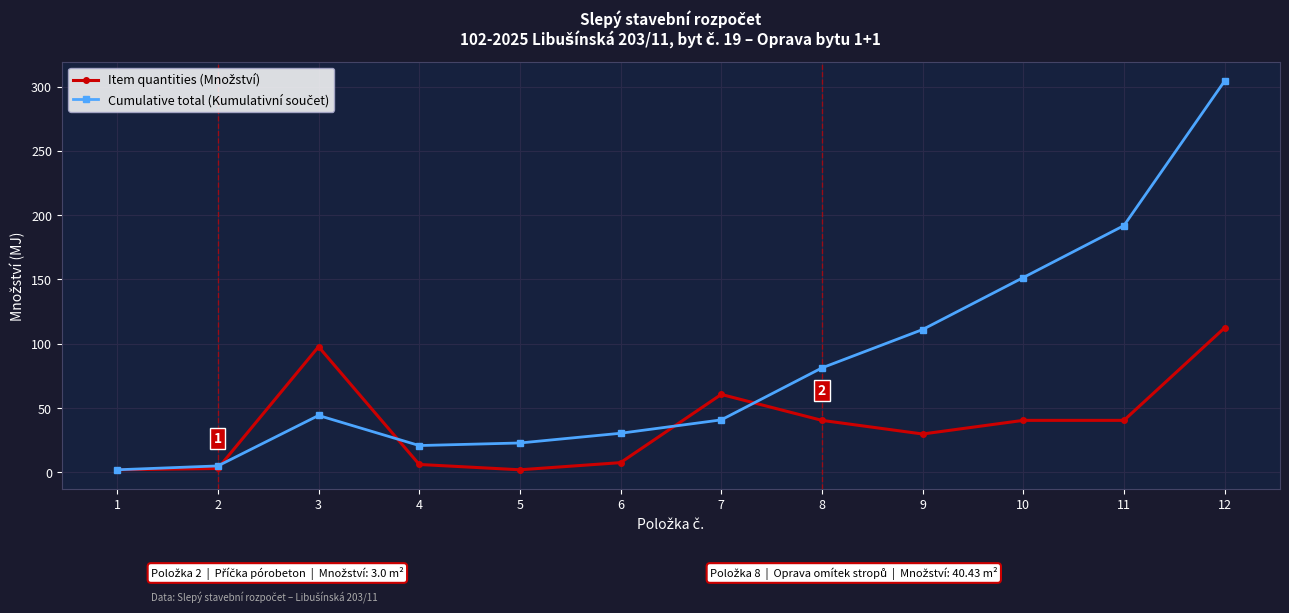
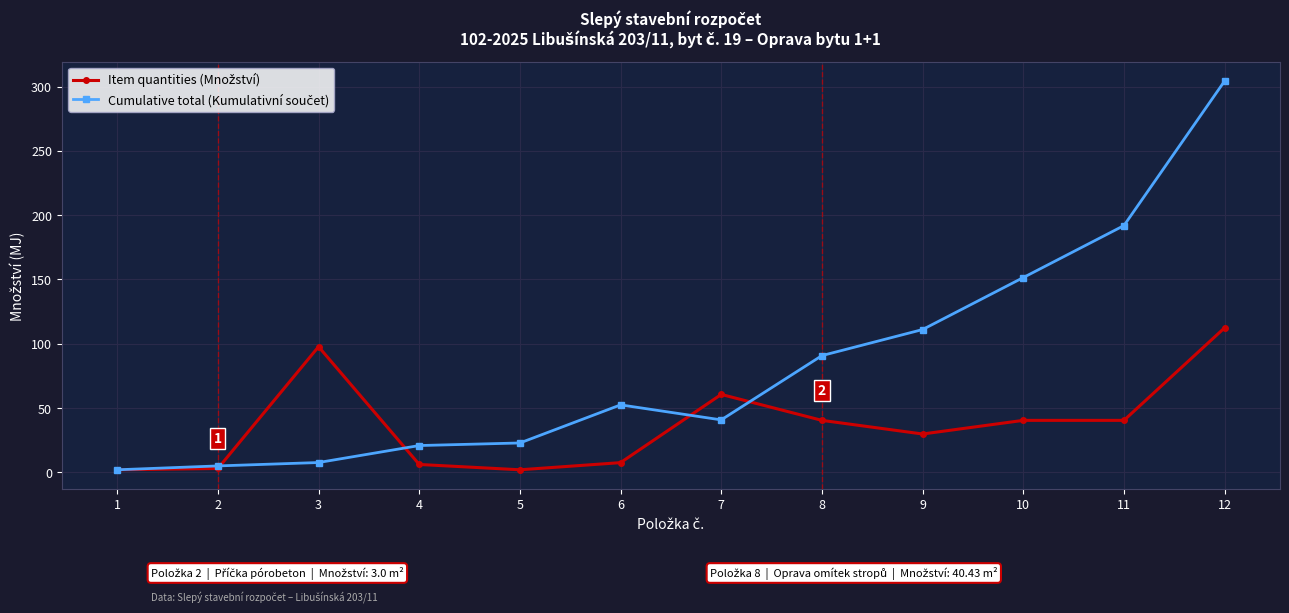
Cumulative total (Kumulativní součet), 3: 44 -> 8
Cumulative total (Kumulativní součet), 6: 30 -> 52
Cumulative total (Kumulativní součet), 8: 81 -> 91
